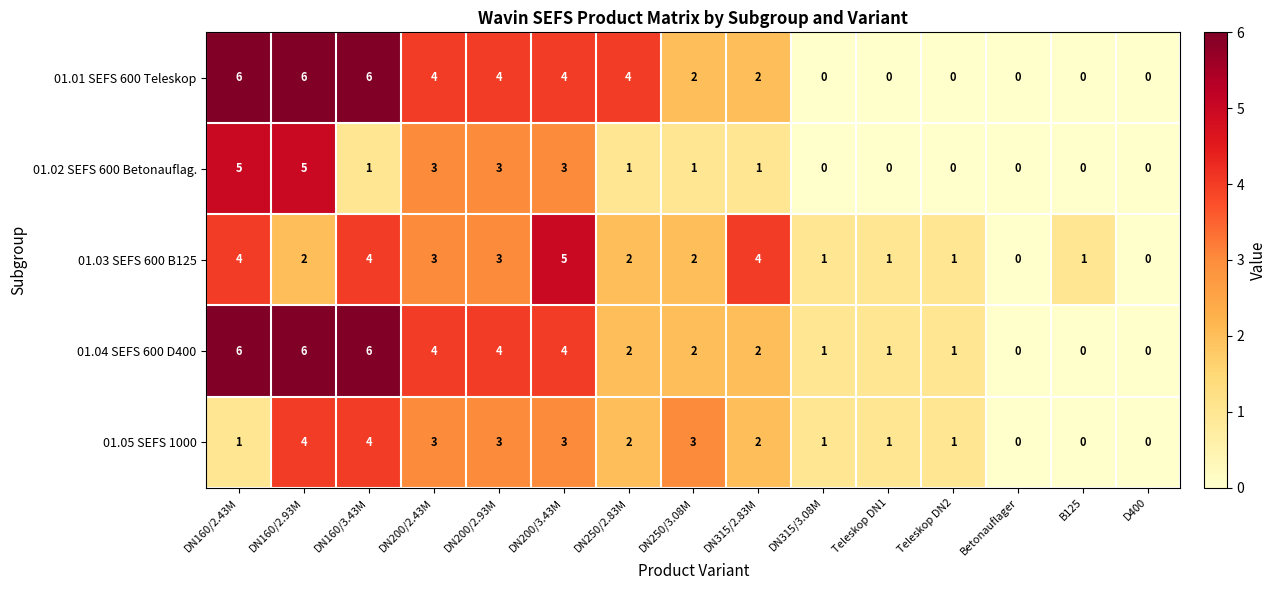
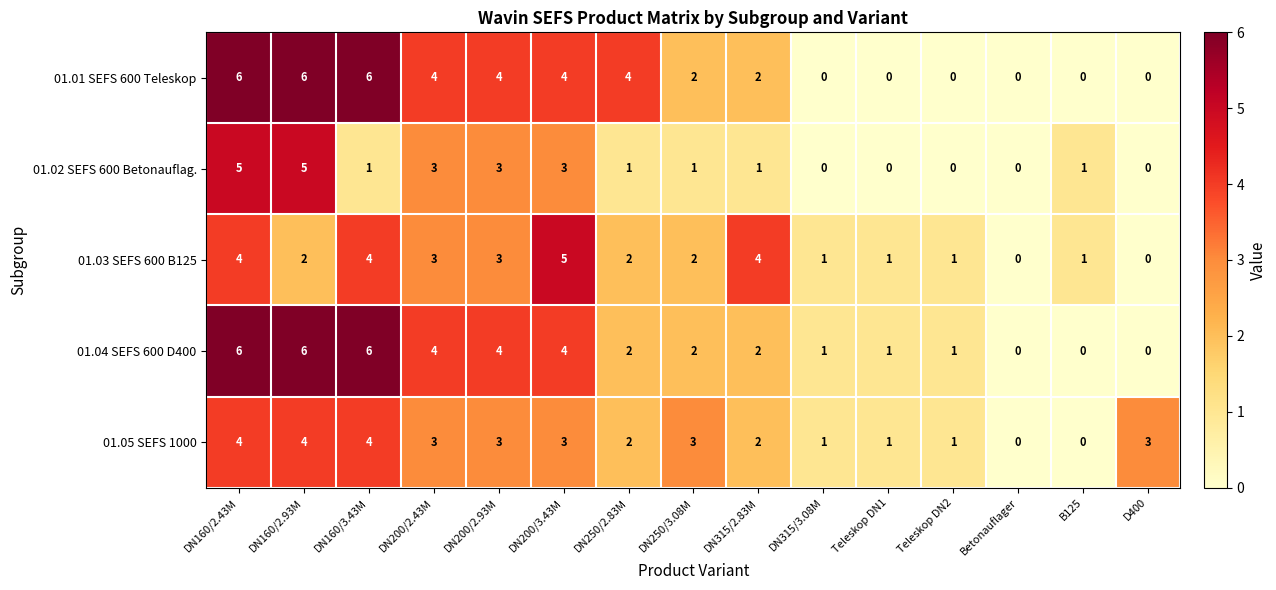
01.02 SEFS 600 Betonauflag., B125: 0 -> 1
01.05 SEFS 1000, DN160/2.43M: 1 -> 4
01.05 SEFS 1000, D400: 0 -> 3
